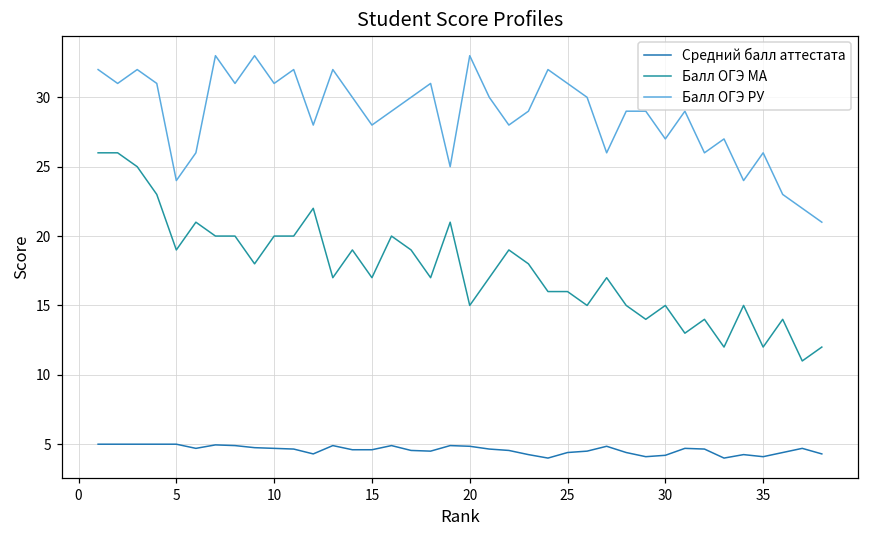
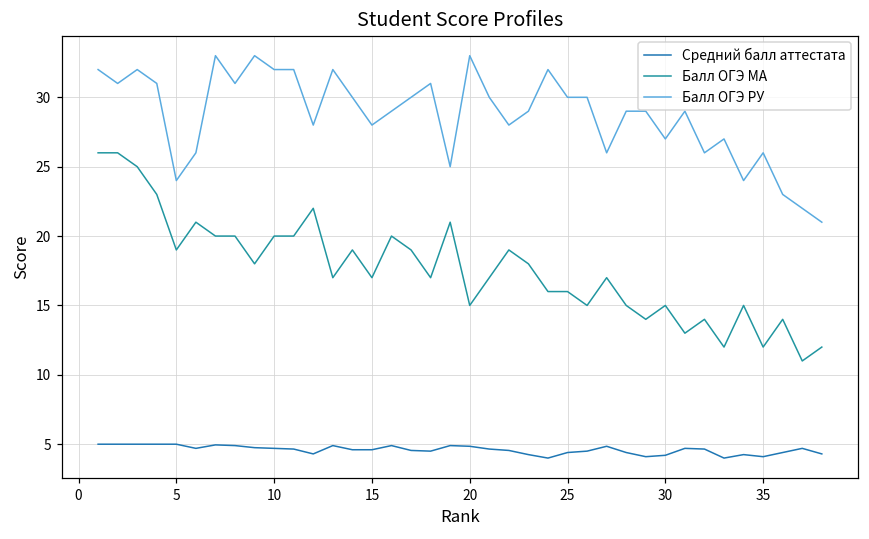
Балл ОГЭ РУ, 10: 31 -> 32
Балл ОГЭ РУ, 25: 31 -> 30
